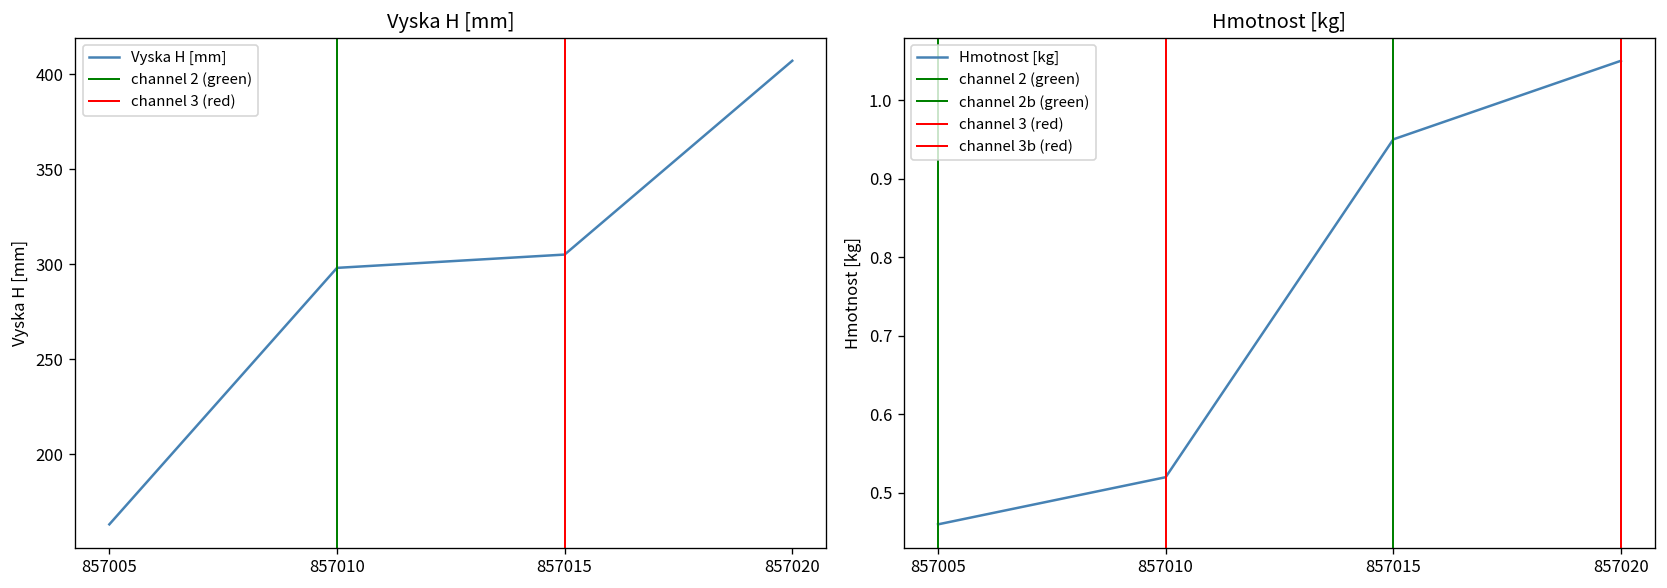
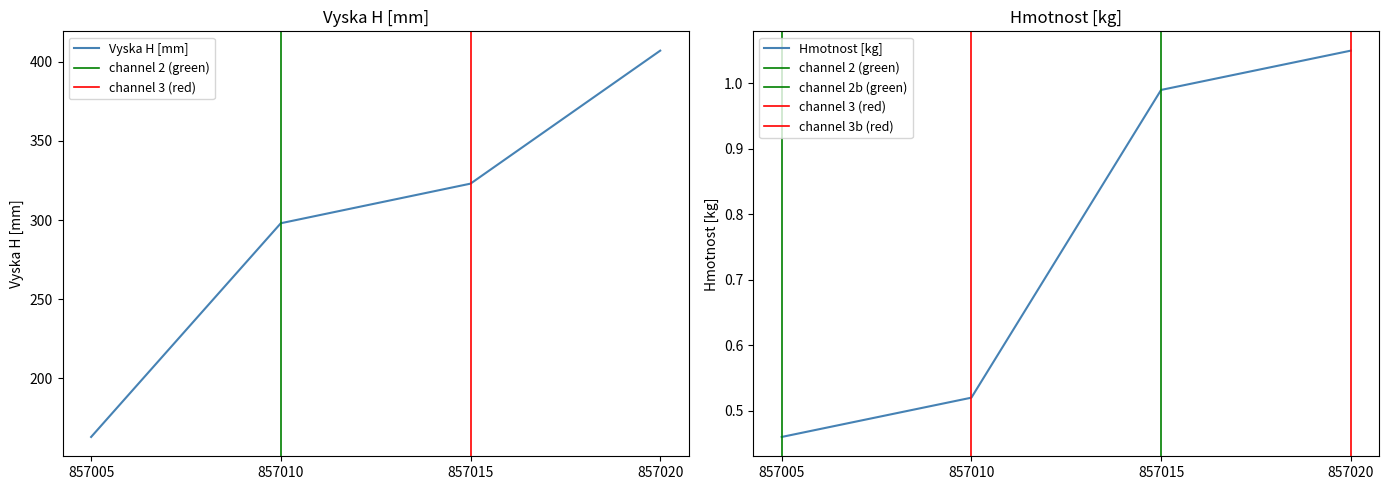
Vyska H [mm], 857015: 305 -> 323
Hmotnost [kg], 857015: 0.95 -> 0.99
